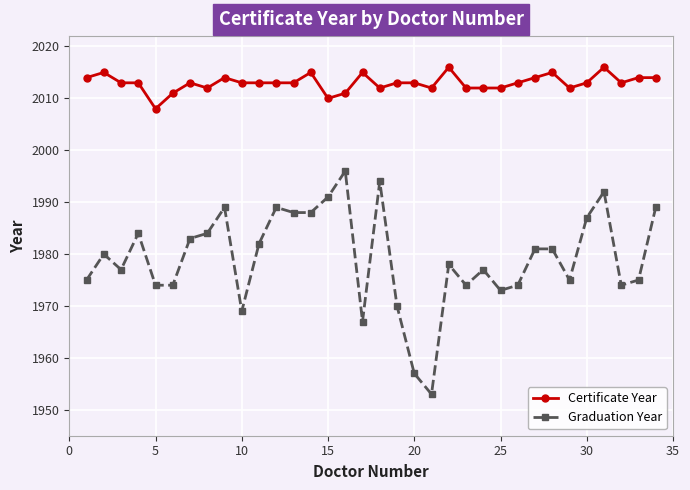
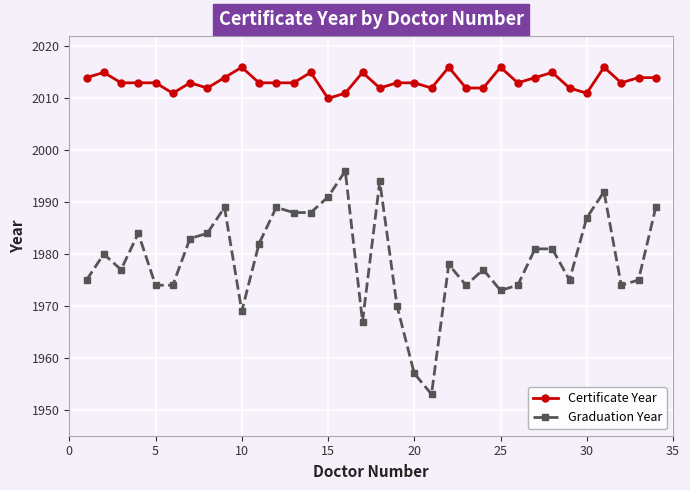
Certificate Year, 5: 2008 -> 2013
Certificate Year, 10: 2013 -> 2016
Certificate Year, 25: 2012 -> 2016
Certificate Year, 30: 2013 -> 2011
